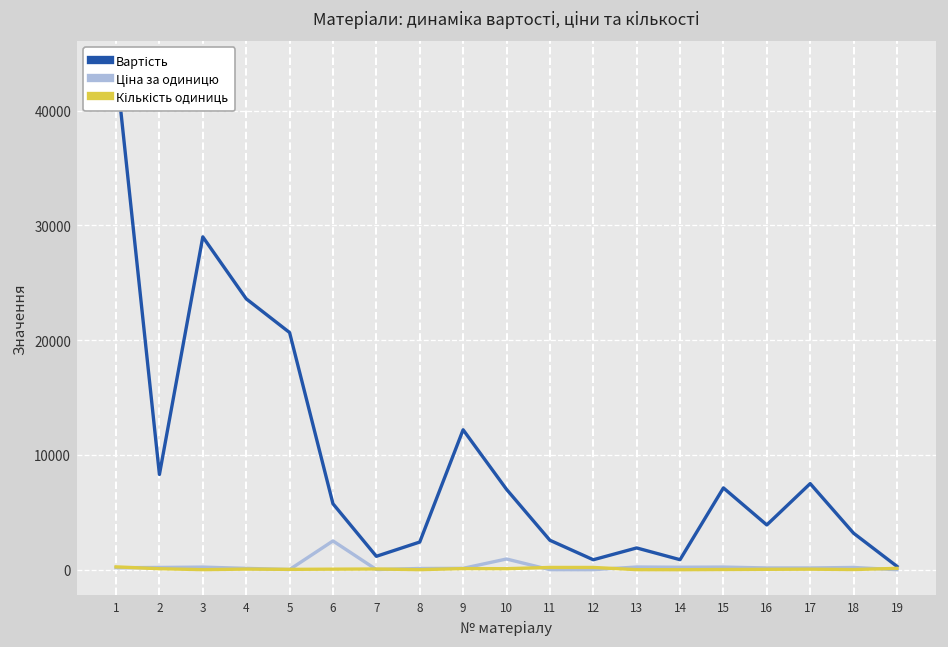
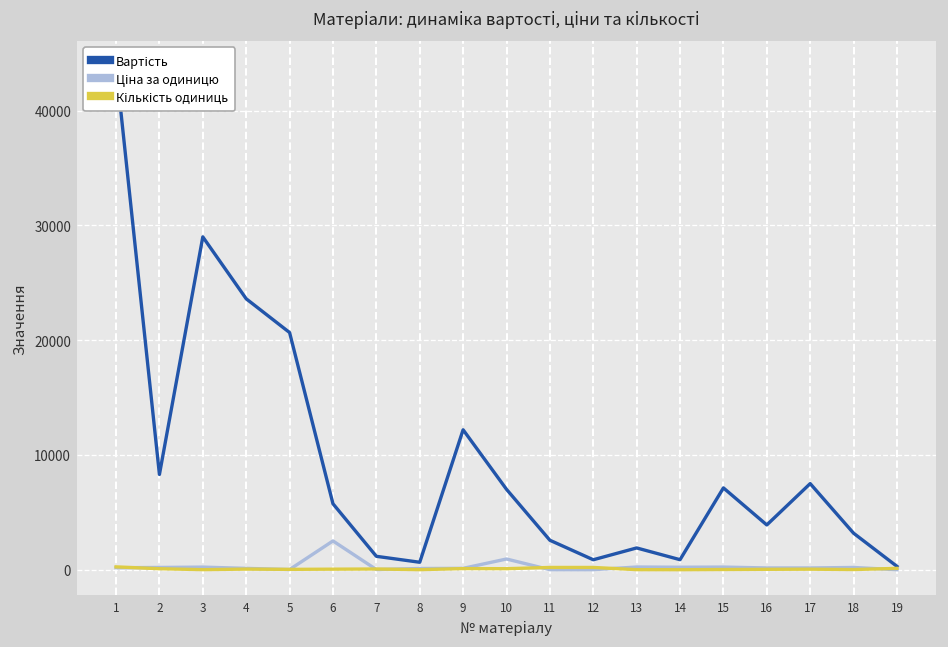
Вартість, 8: 2000 -> 1000
